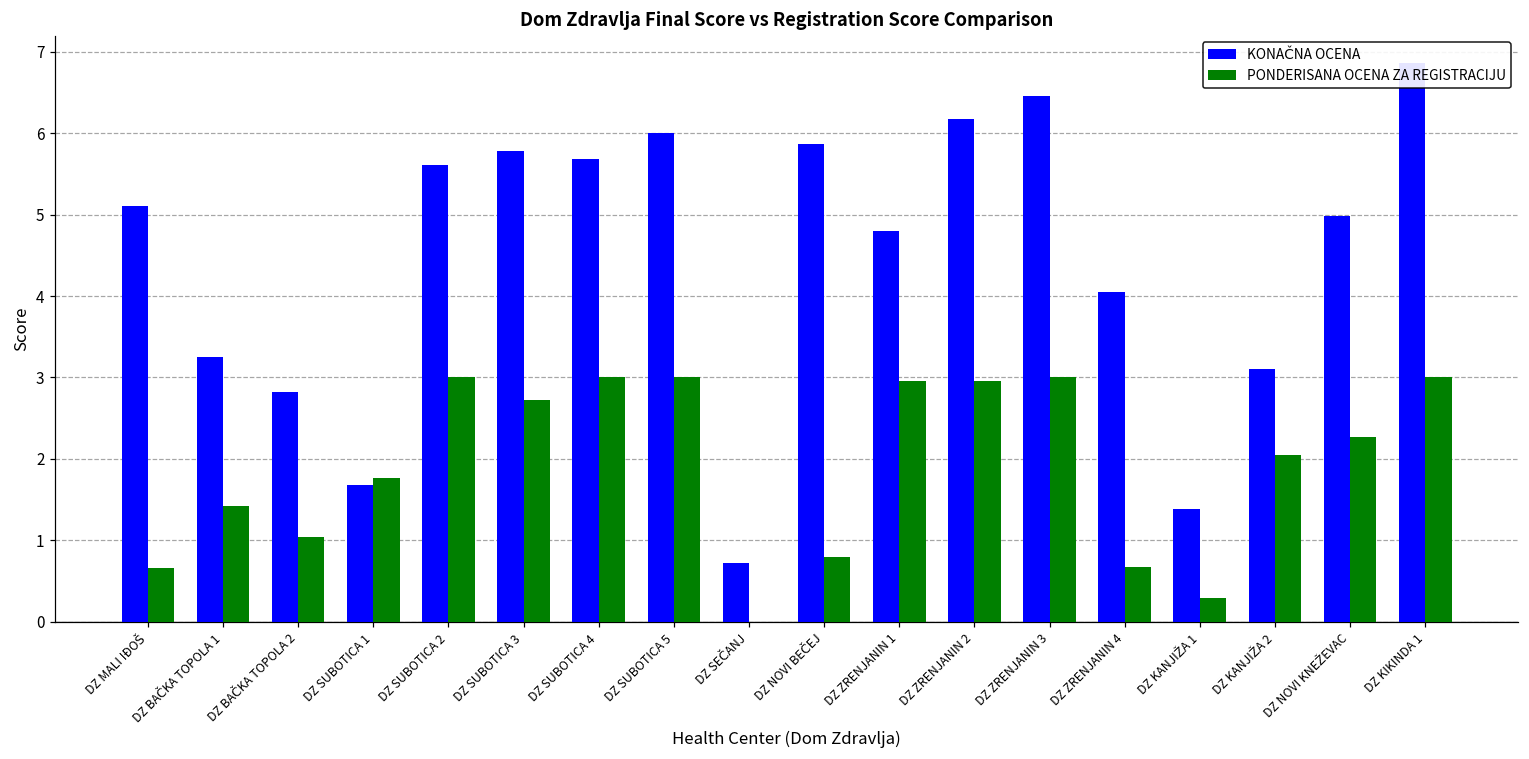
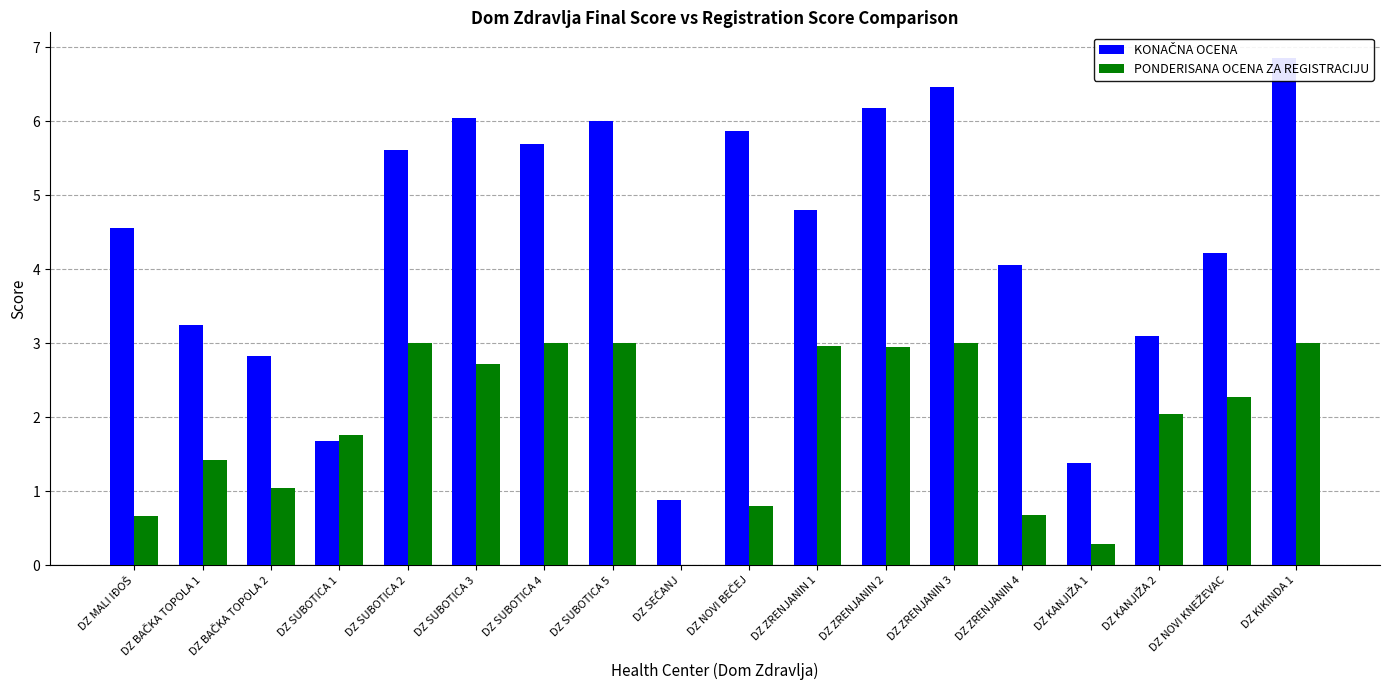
KONAČNA OCENA, DZ MALI IĐOŠ: 5.1 -> 4.5
KONAČNA OCENA, DZ SUBOTICA 3: 5.8 -> 6.0
KONAČNA OCENA, DZ SEČANJ: 0.7 -> 0.9
KONAČNA OCENA, DZ NOVI KNEŽEVAC: 5.0 -> 4.2
